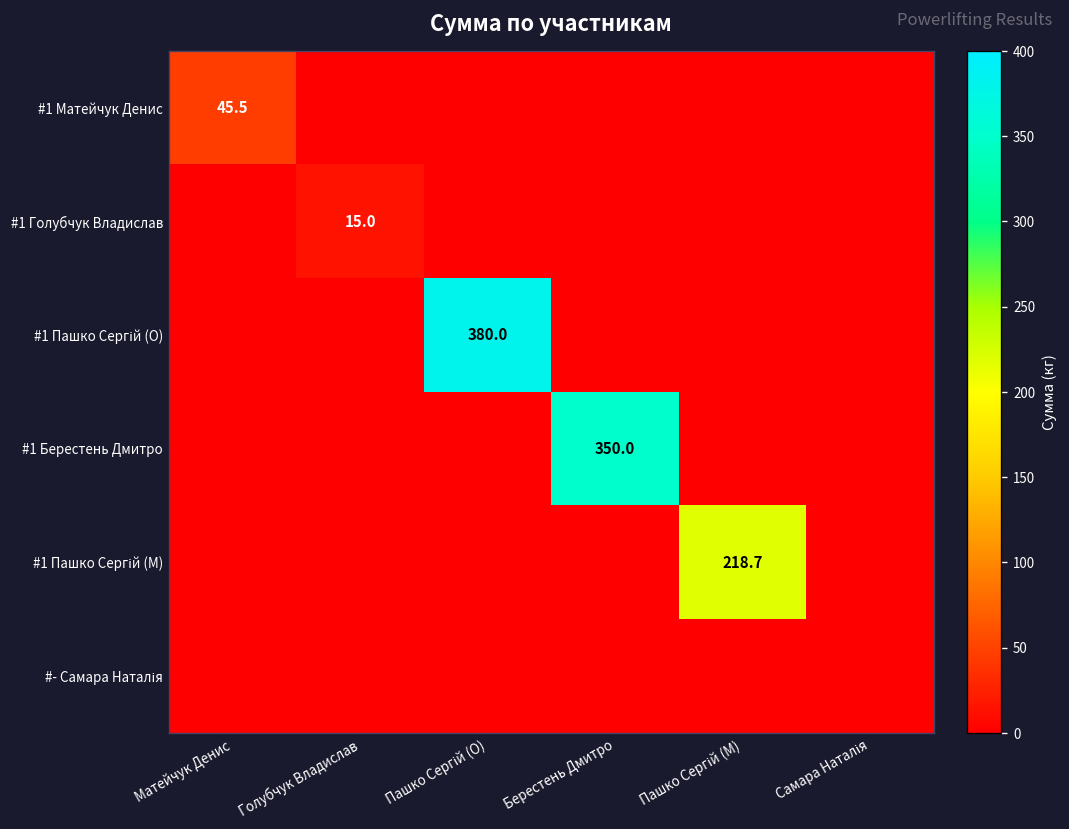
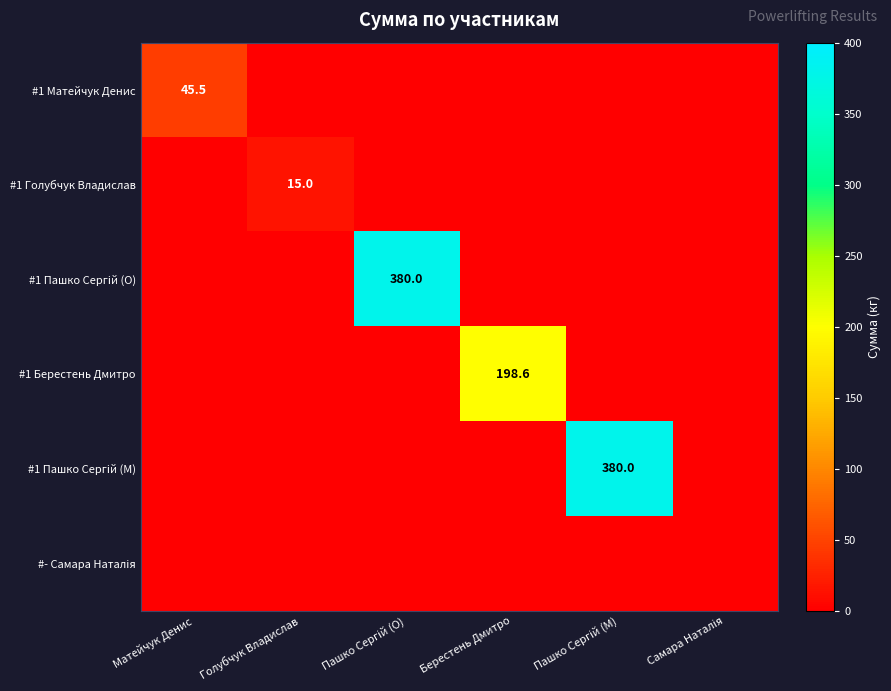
#1 Берестень Дмитро, Берестень Дмитро: 350.0 -> 198.6
#1 Пашко Сергій (M), Пашко Сергій (M): 218.7 -> 380.0
